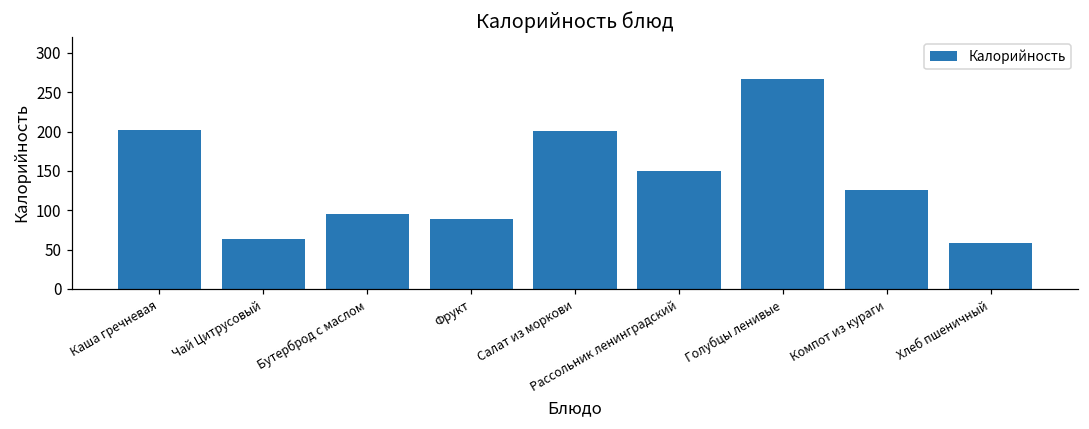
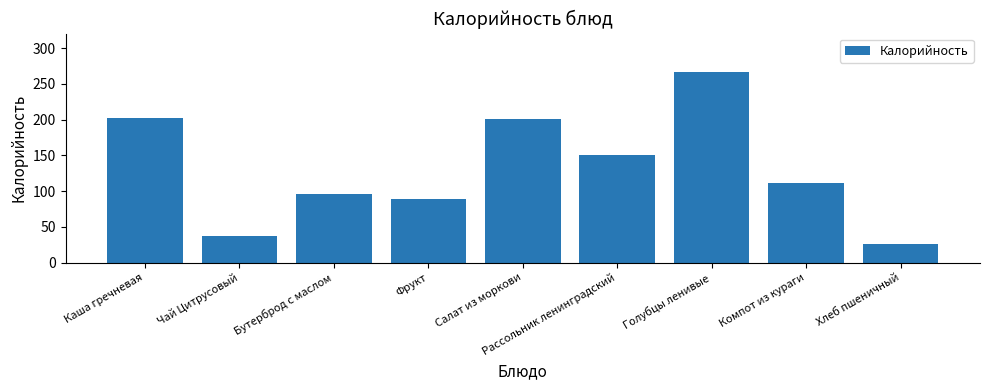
Чай Цитрусовый: 60 -> 40
Компот из кураги: 130 -> 110
Хлеб пшеничный: 60 -> 30
